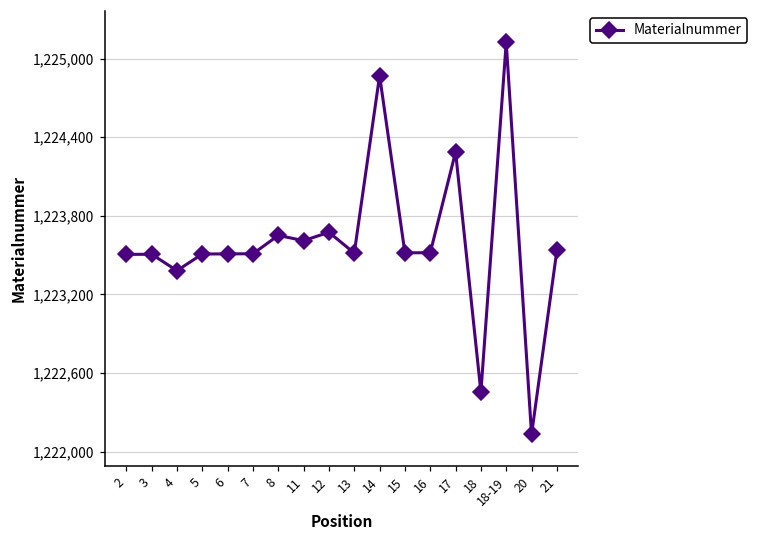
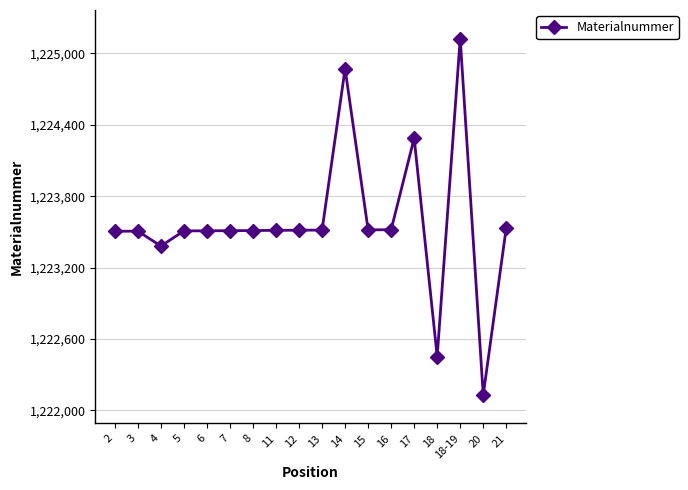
8: 1,223,650 -> 1,223,510
11: 1,223,610 -> 1,223,510
12: 1,223,670 -> 1,223,510
